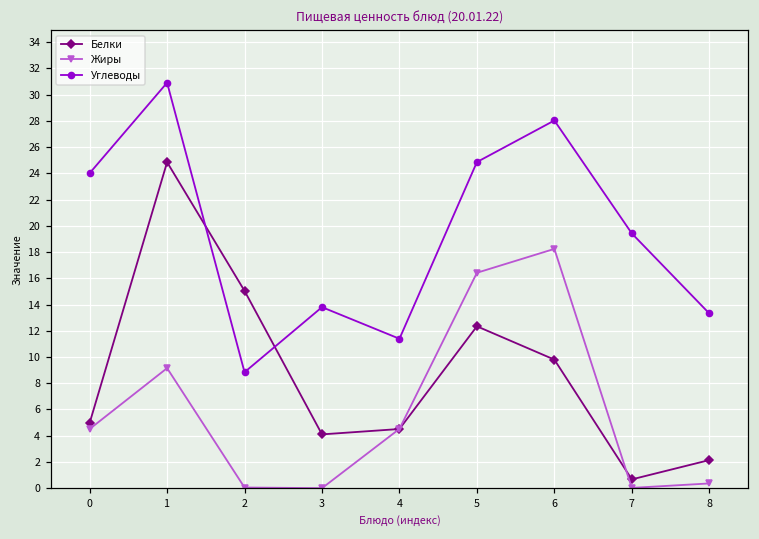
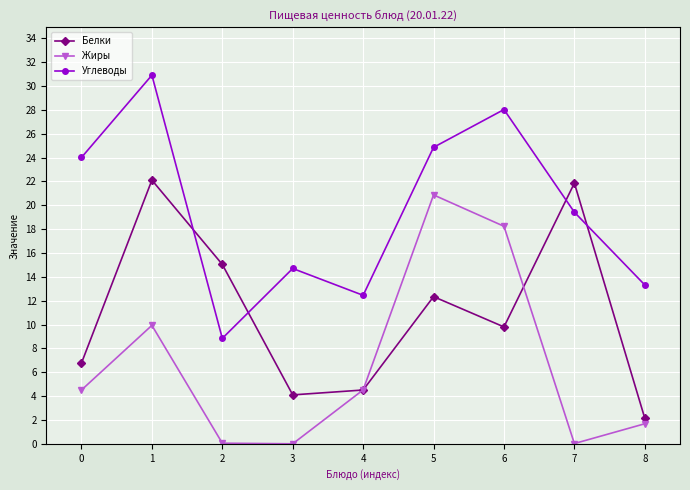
Белки, 0: 5.0 -> 6.8
Белки, 1: 24.9 -> 22.1
Жиры, 1: 9.2 -> 9.9
Углеводы, 3: 13.8 -> 14.7
Углеводы, 4: 11.4 -> 12.5
Жиры, 5: 16.4 -> 20.9
Белки, 7: 0.7 -> 21.9
Жиры, 8: 0.4 -> 1.7
